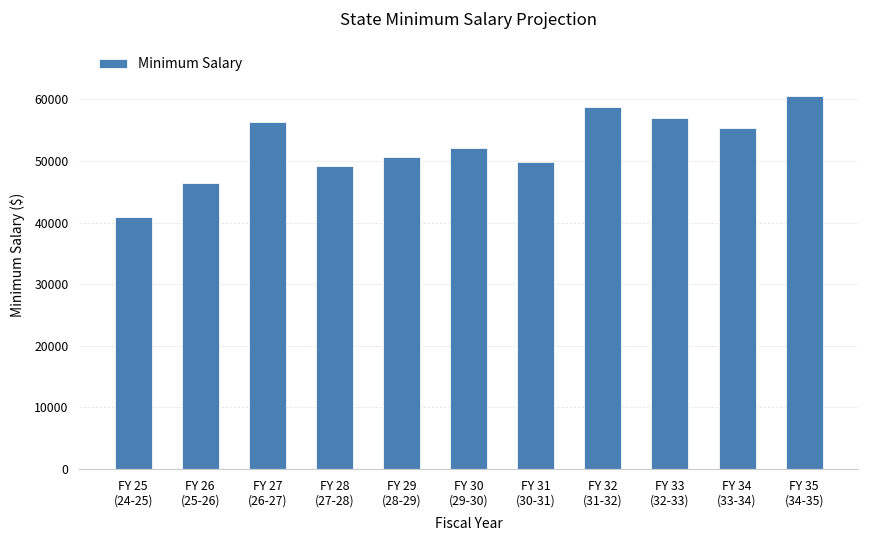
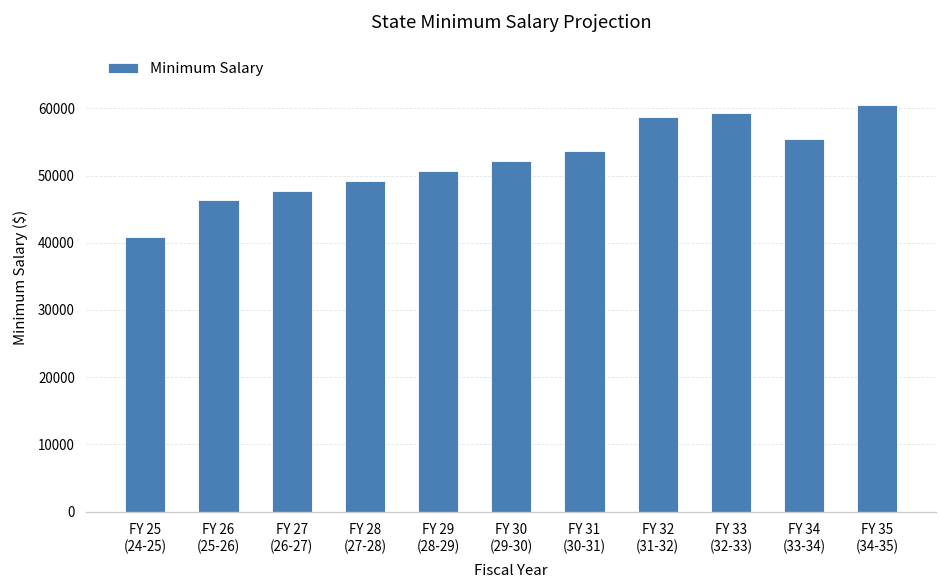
FY 27 (26-27): 56000 -> 48000
FY 31 (30-31): 50000 -> 54000
FY 33 (32-33): 57000 -> 59000
